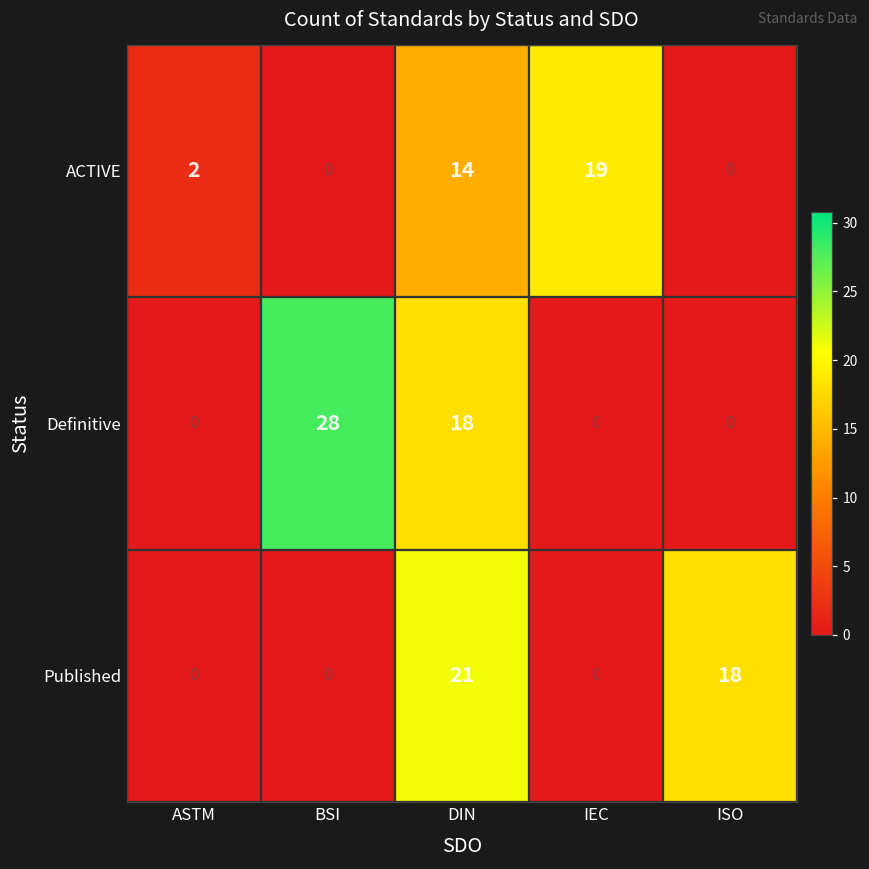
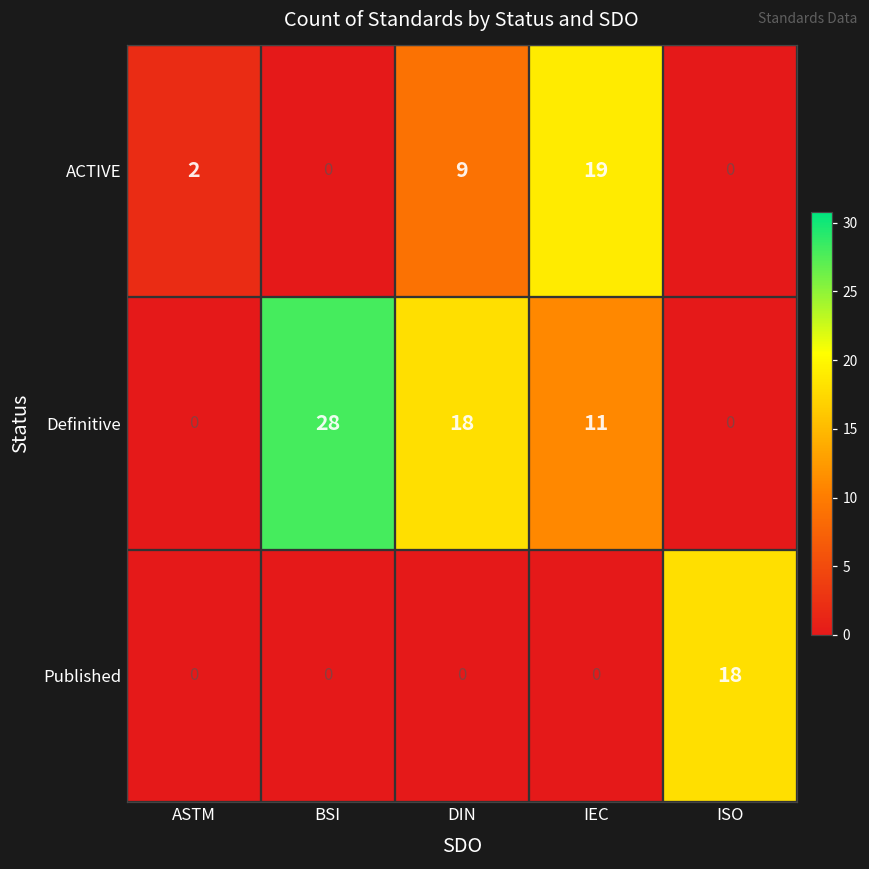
ACTIVE, DIN: 14 -> 9
Definitive, IEC: 0 -> 11
Published, DIN: 21 -> 0
